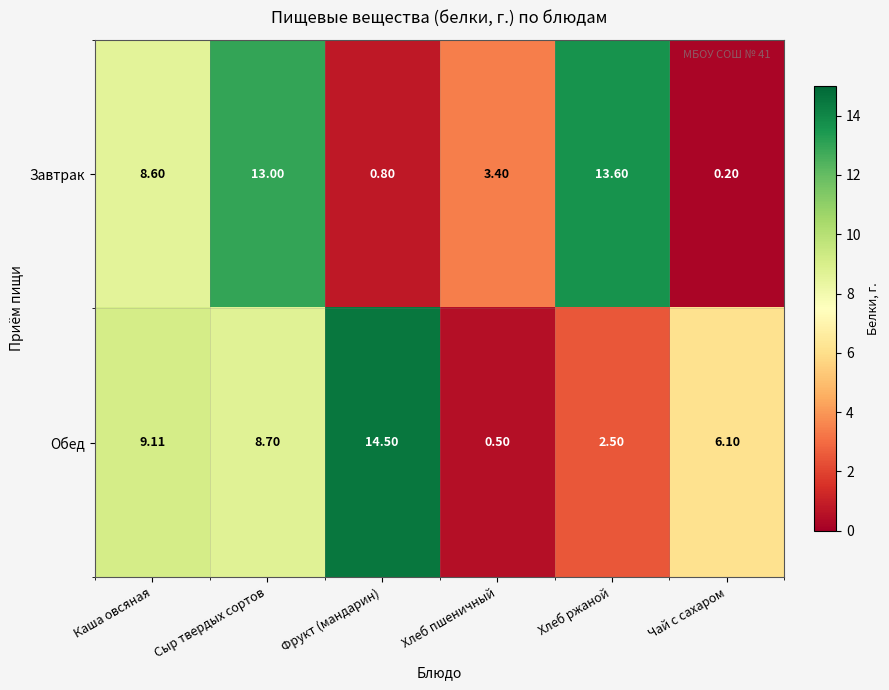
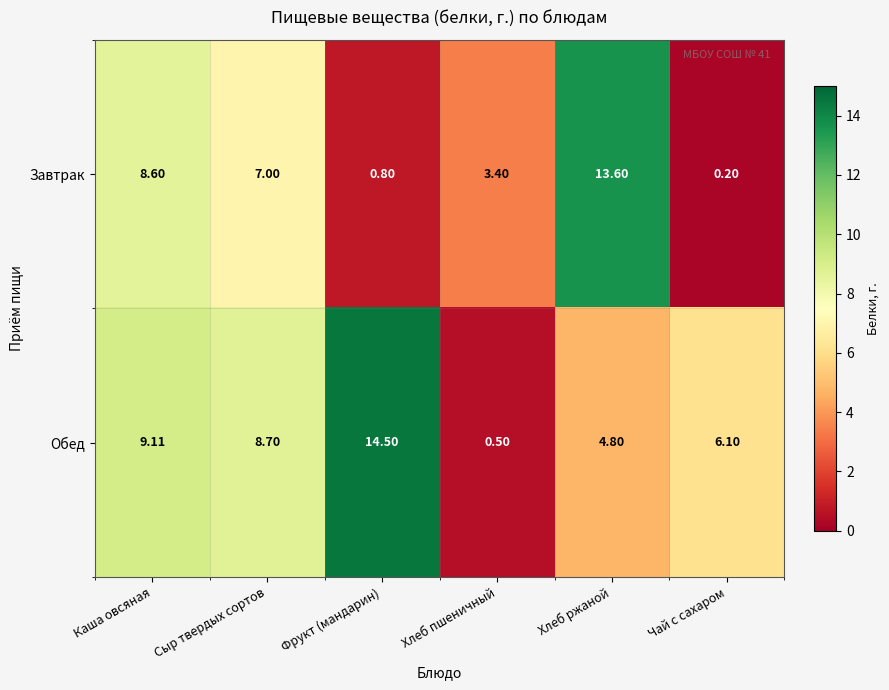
Завтрак, Сыр твердых сортов: 13.00 -> 7.00
Обед, Хлеб ржаной: 2.50 -> 4.80
